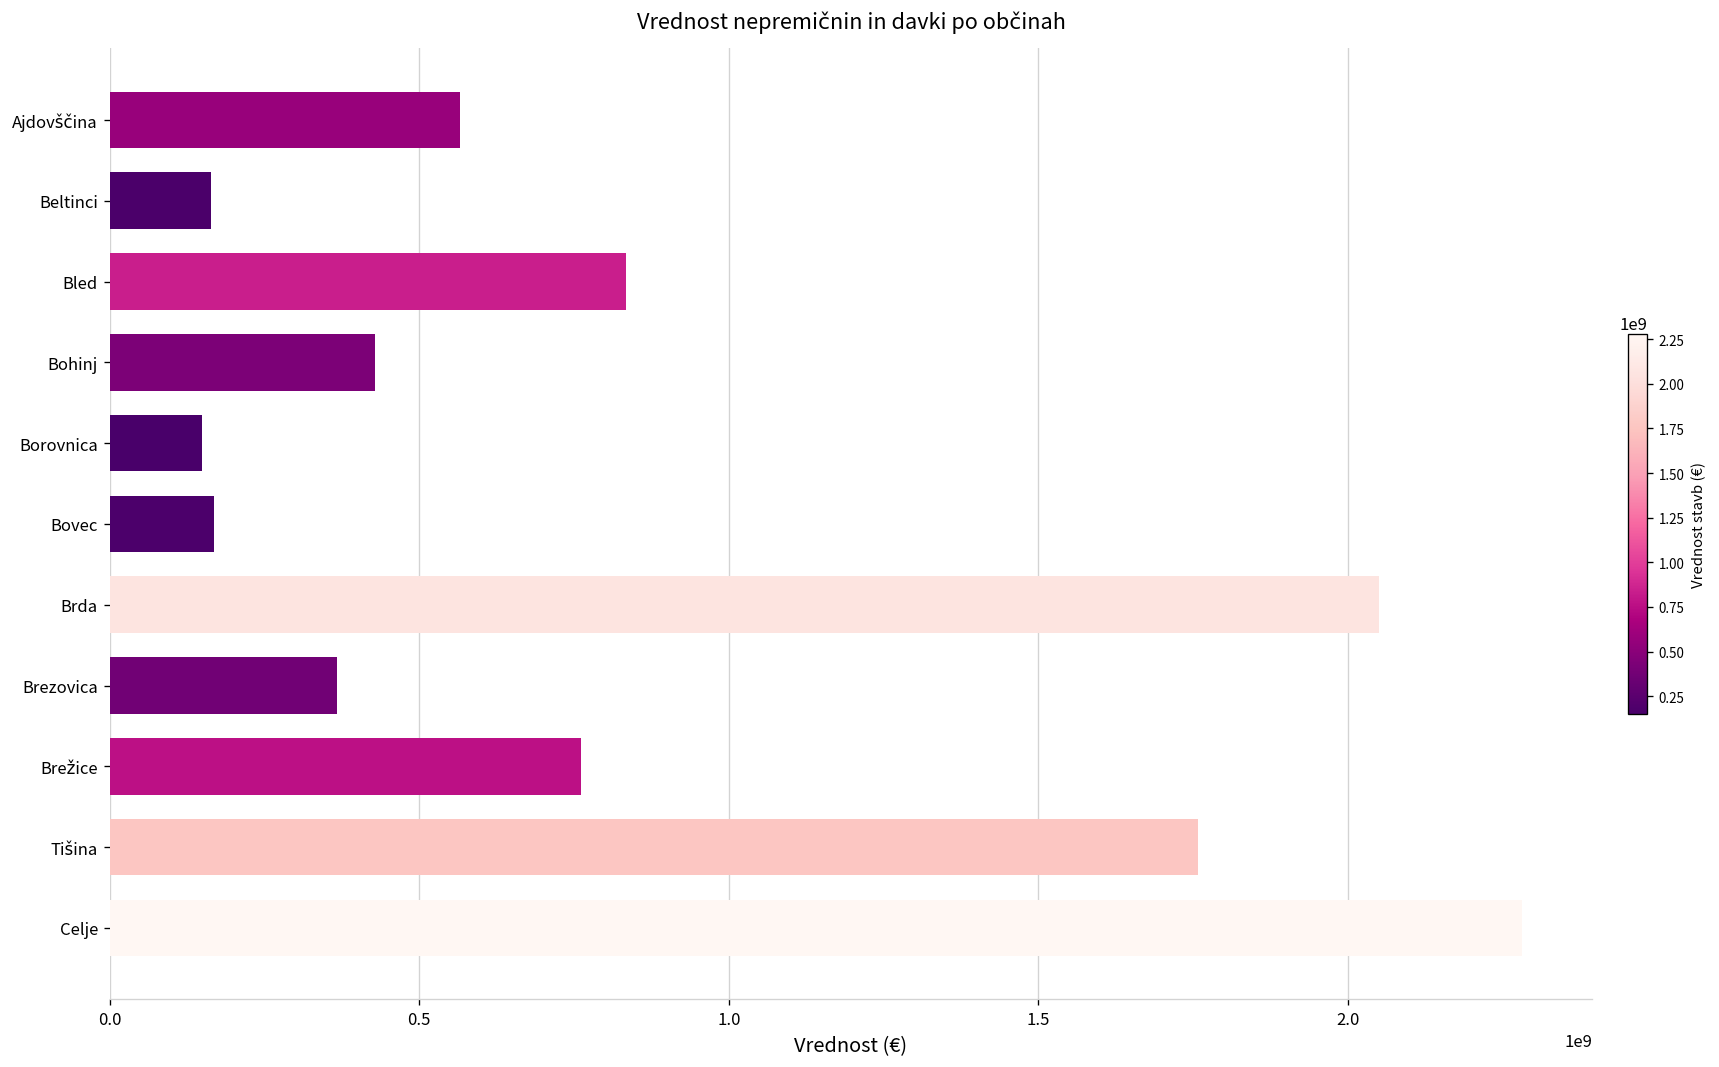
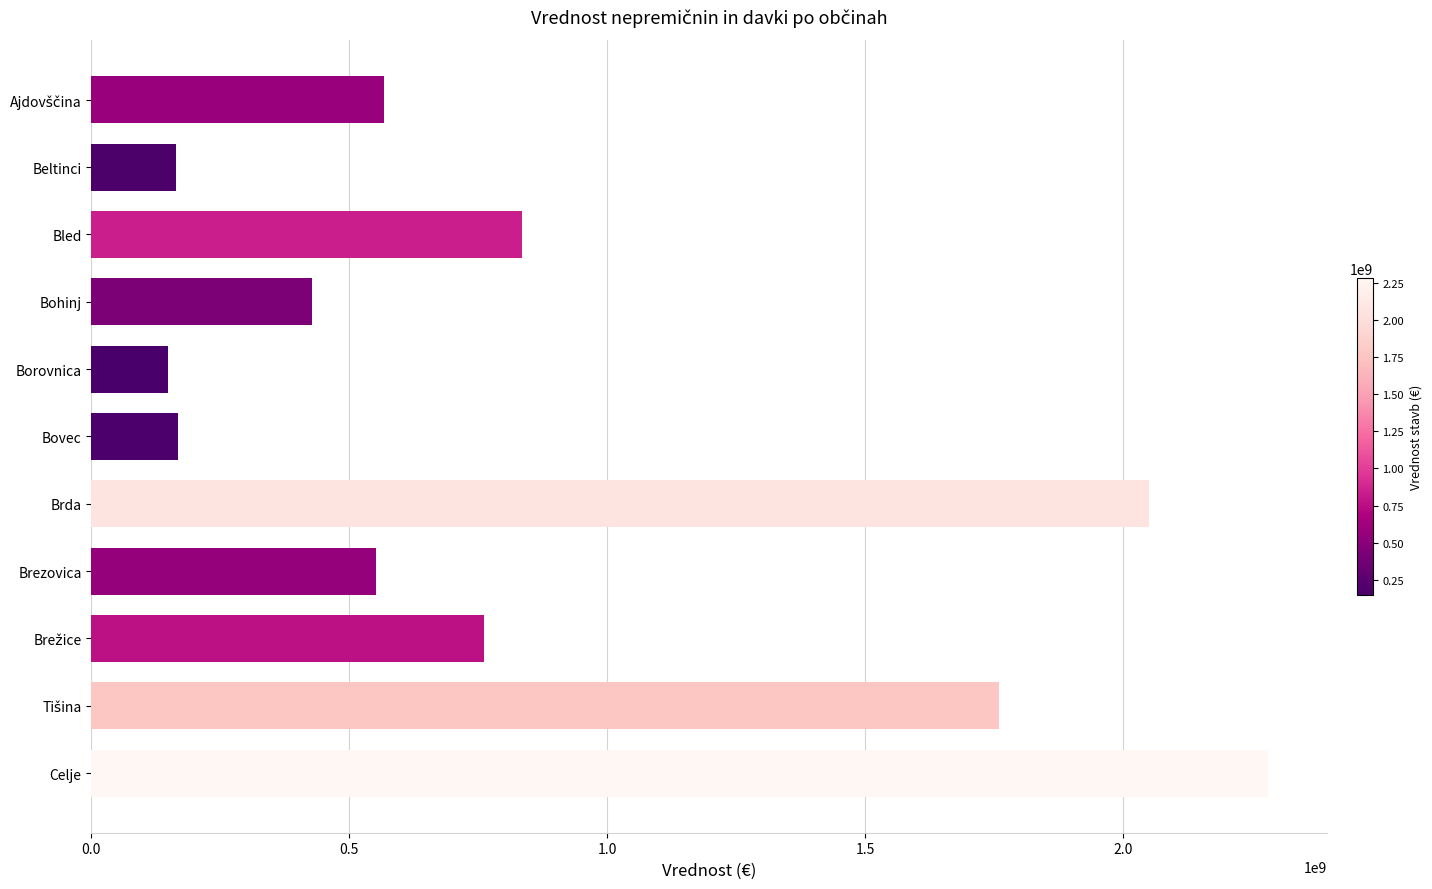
Brezovica: 370000000 -> 550000000
